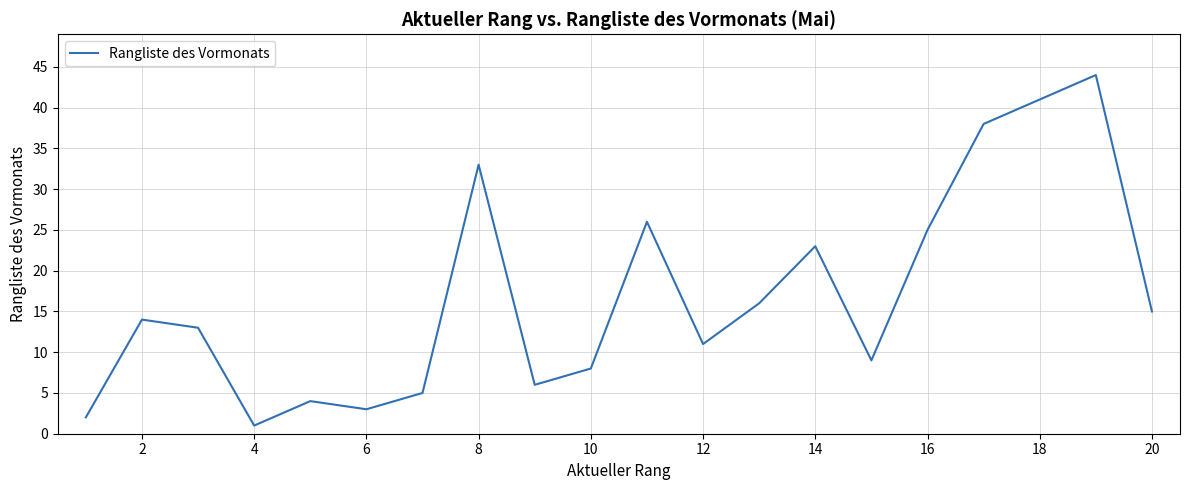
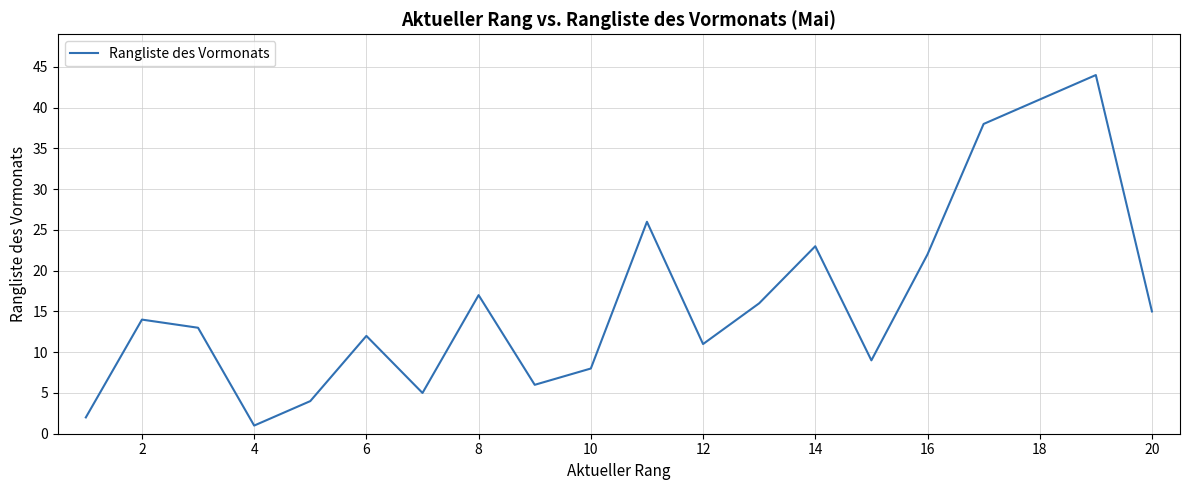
6: 3 -> 12
8: 33 -> 17
16: 25 -> 22
